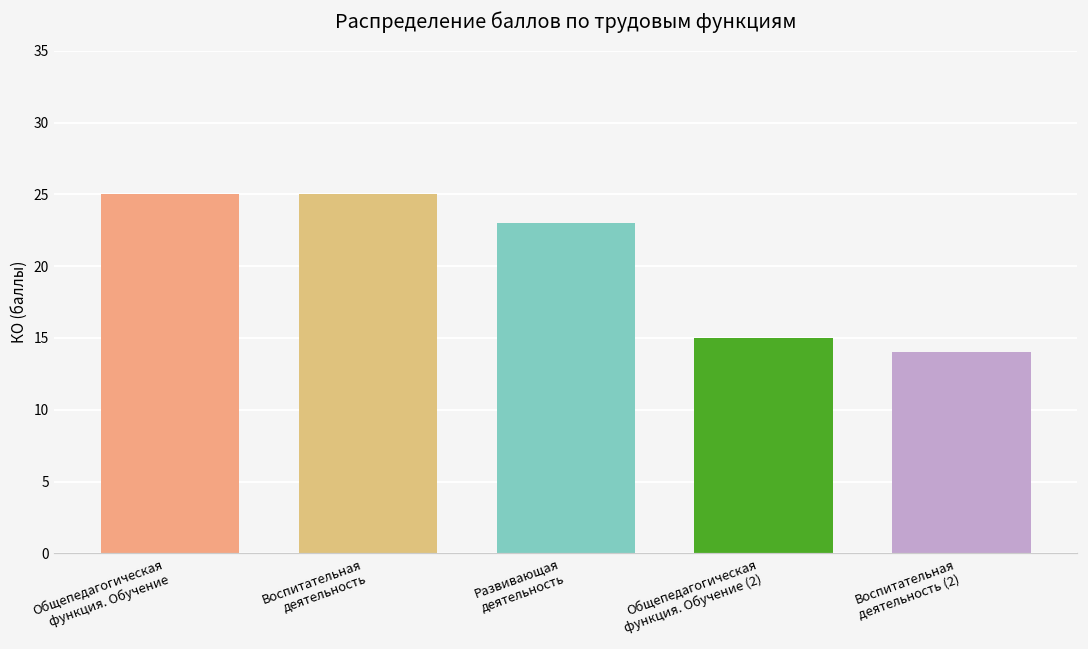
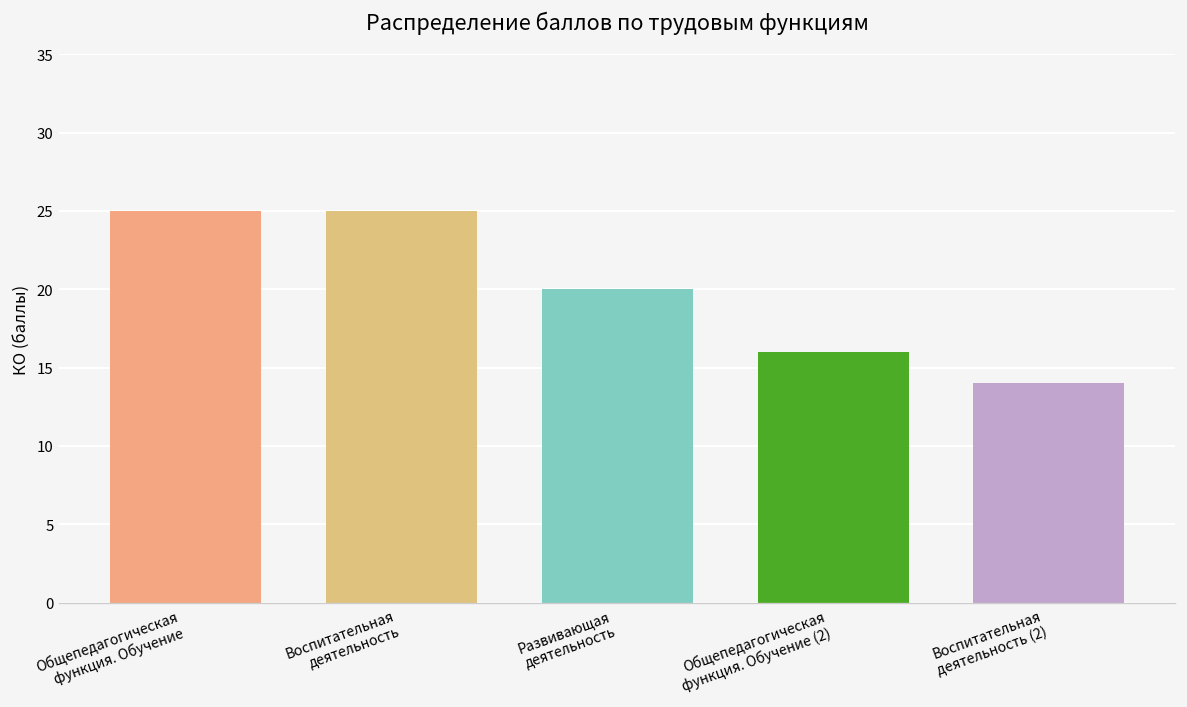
Развивающая деятельность: 23 -> 20
Общепедагогическая функция. Обучение (2): 15 -> 16
